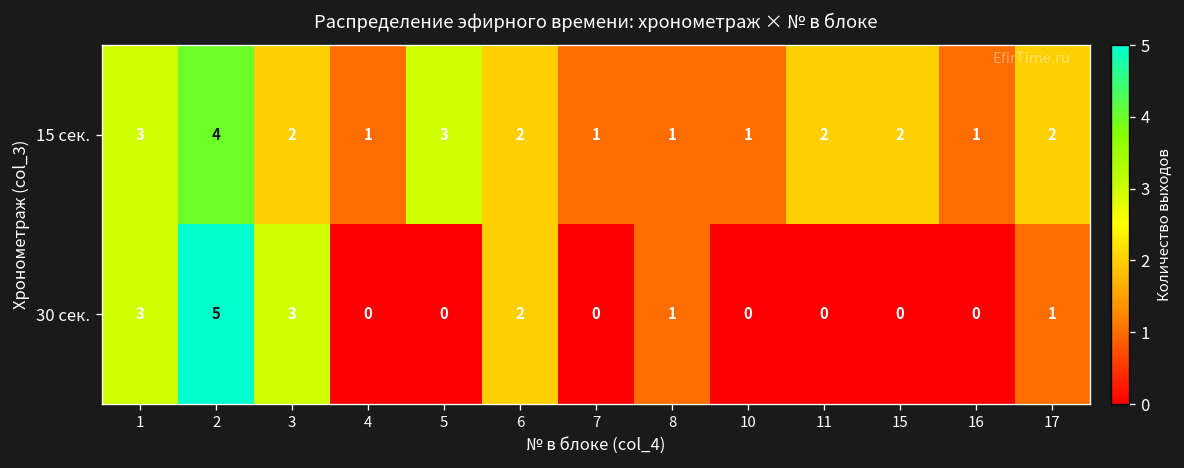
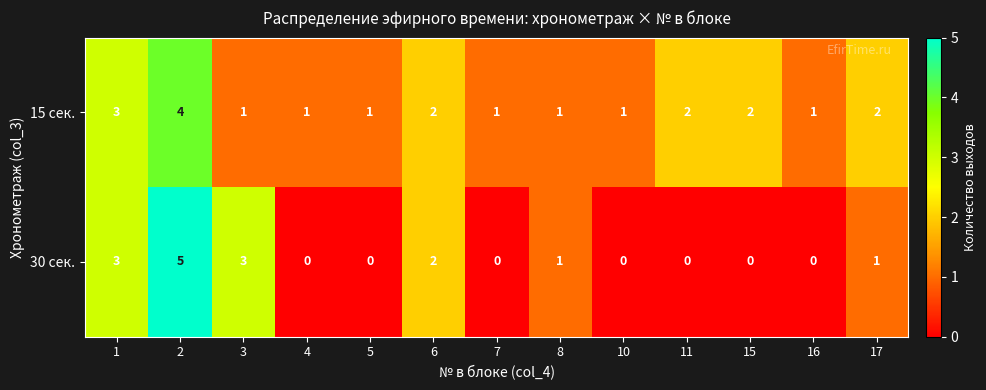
15 сек., 3: 2 -> 1
15 сек., 5: 3 -> 1
